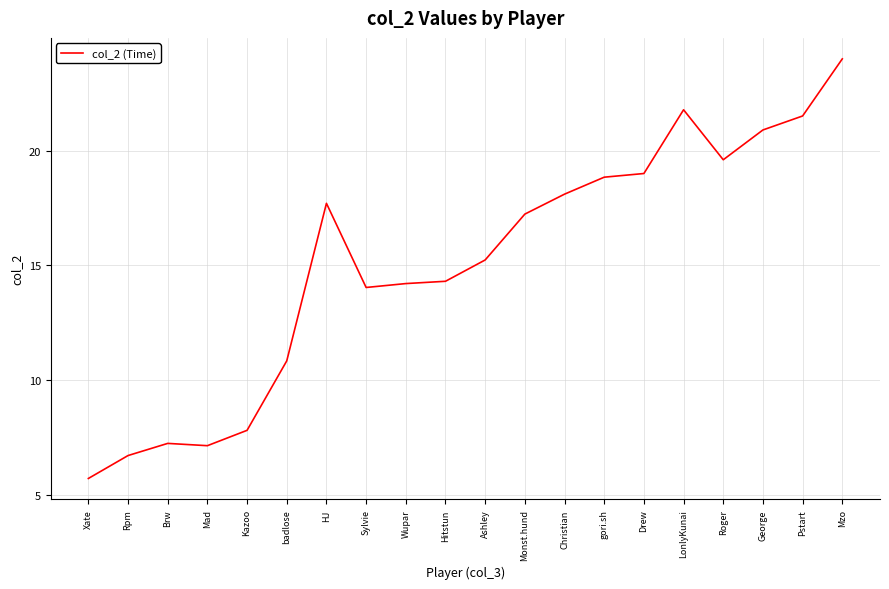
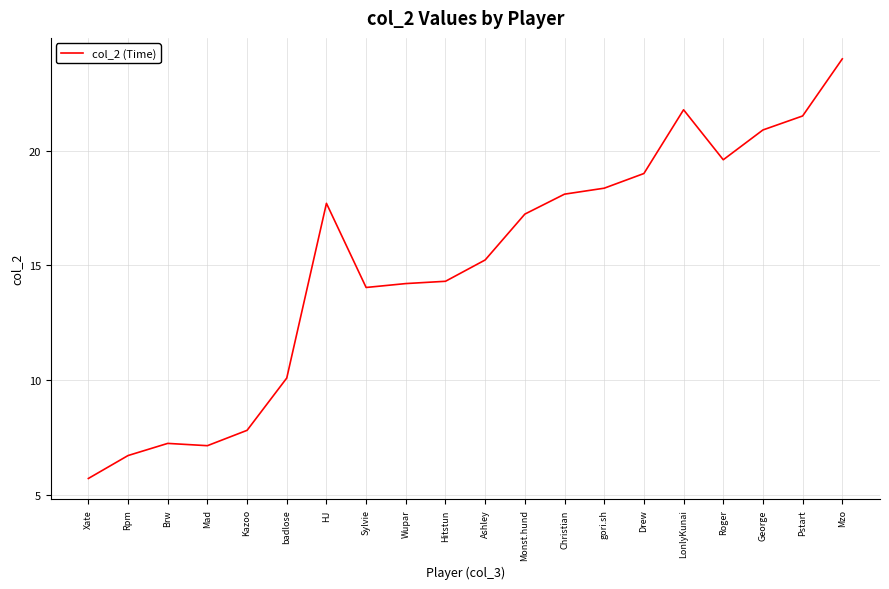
badlose: 10.8 -> 10.1
gori.sh: 18.8 -> 18.4
